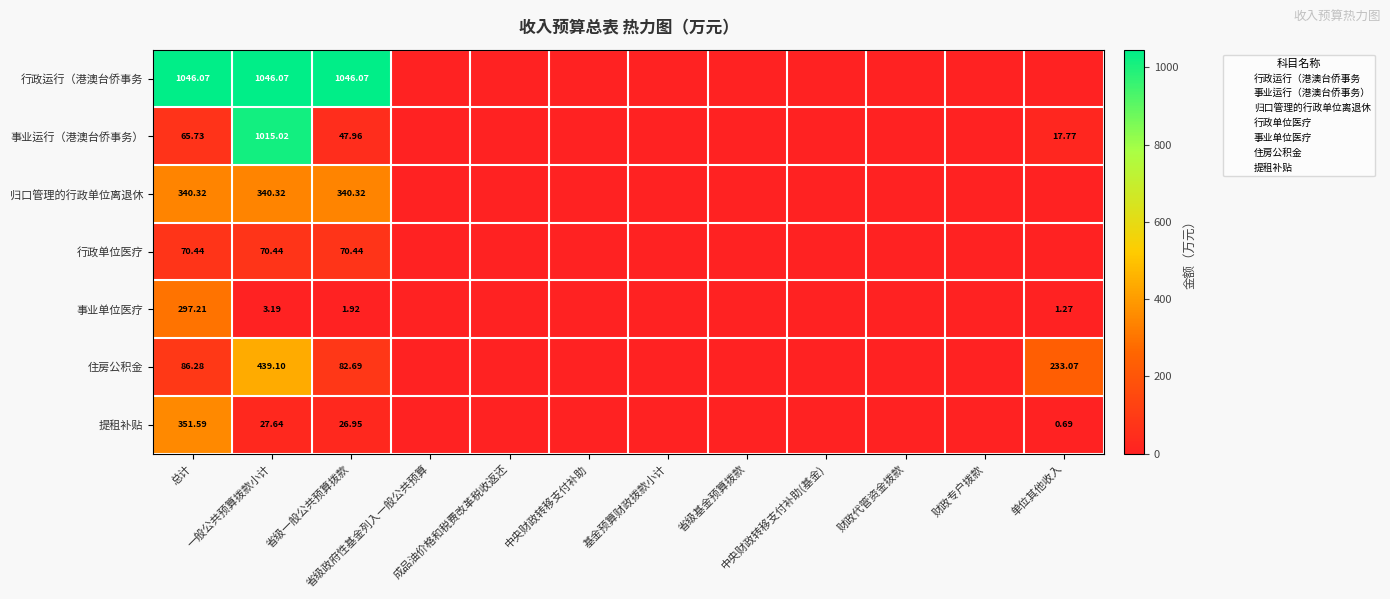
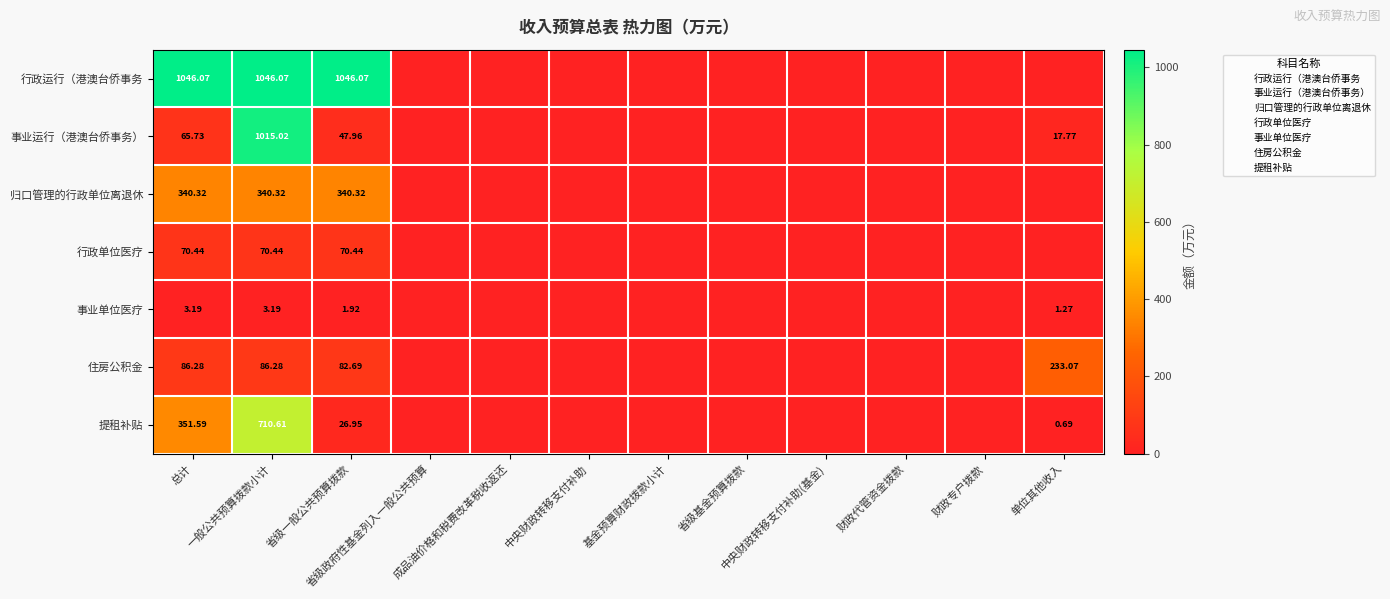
事业单位医疗, 总计: 297.21 -> 3.19
住房公积金, 一般公共预算拨款小计: 439.10 -> 86.28
提租补贴, 一般公共预算拨款小计: 27.64 -> 710.61
